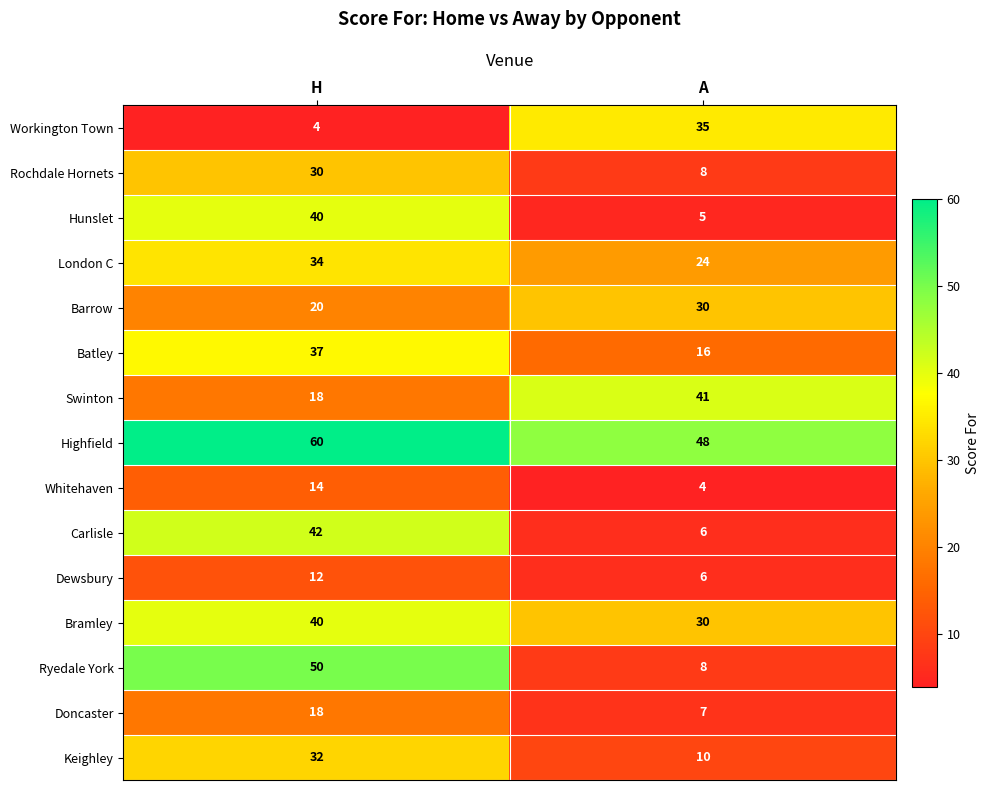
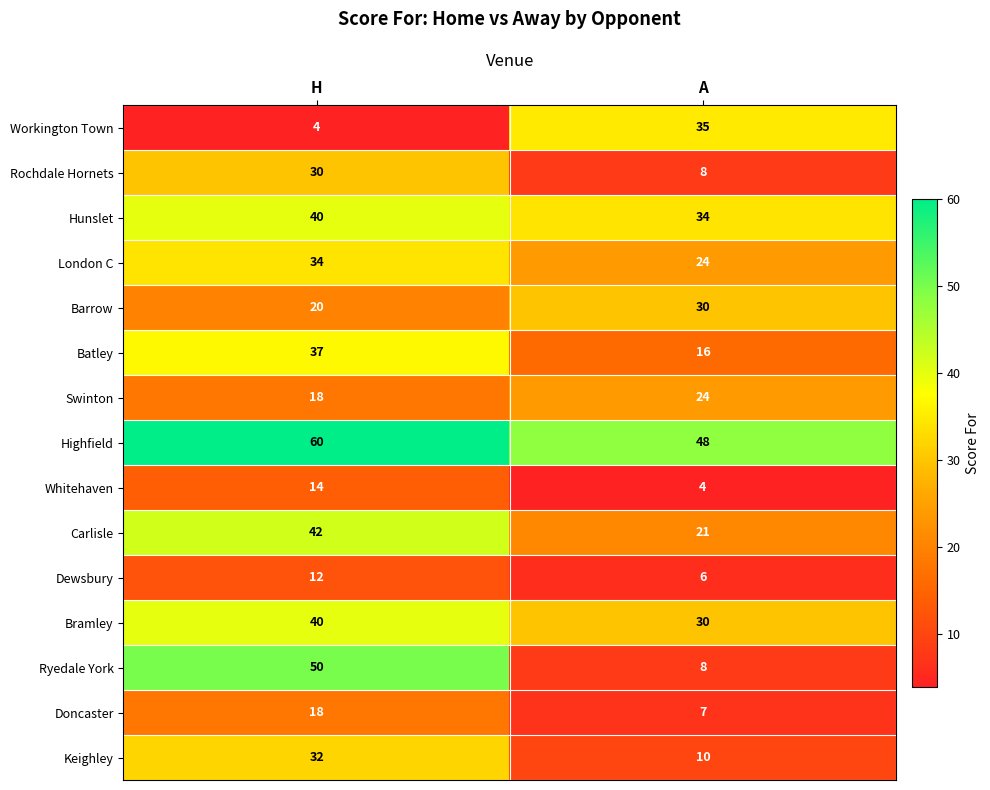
Hunslet, A: 5 -> 34
Swinton, A: 41 -> 24
Carlisle, A: 6 -> 21
